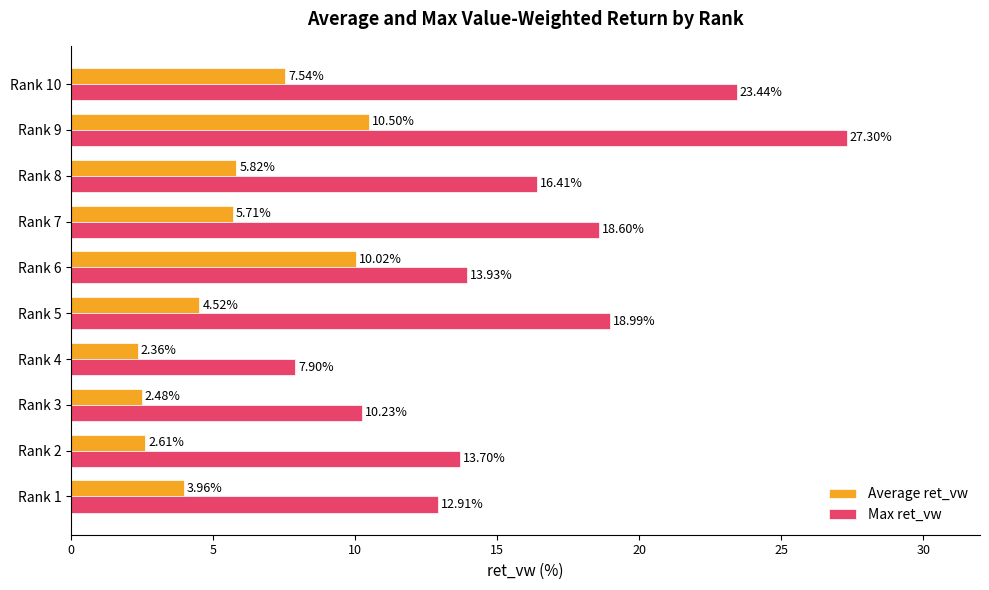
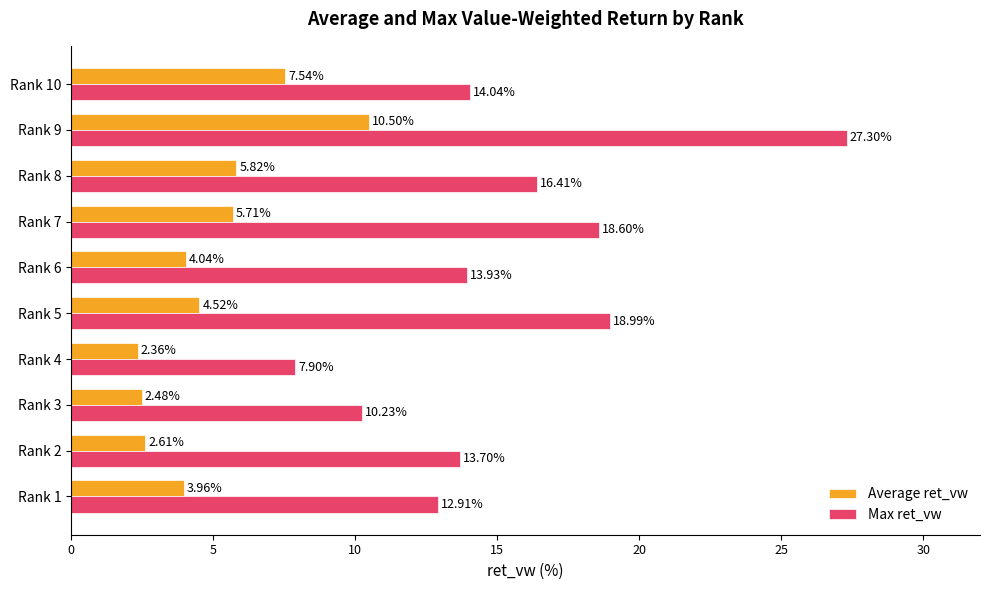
Max ret_vw, Rank 10: 23.44% -> 14.04%
Average ret_vw, Rank 6: 10.02% -> 4.04%
